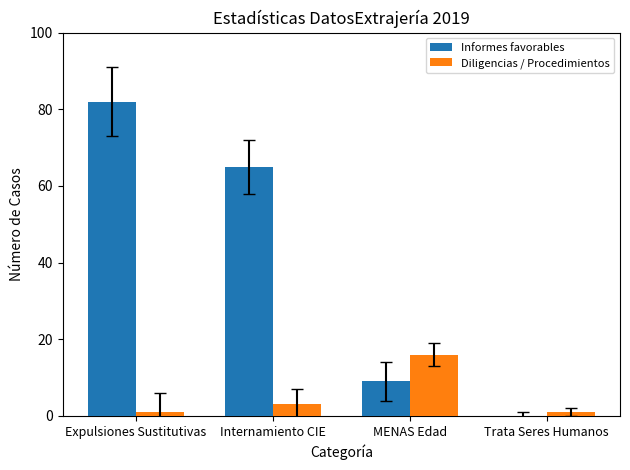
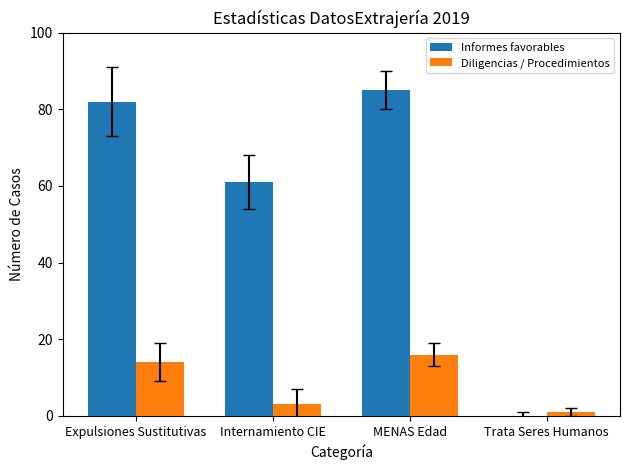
Diligencias / Procedimientos, Expulsiones Sustitutivas: 1 -> 14
Informes favorables, Internamiento CIE: 65 -> 61
Informes favorables, MENAS Edad: 9 -> 85
